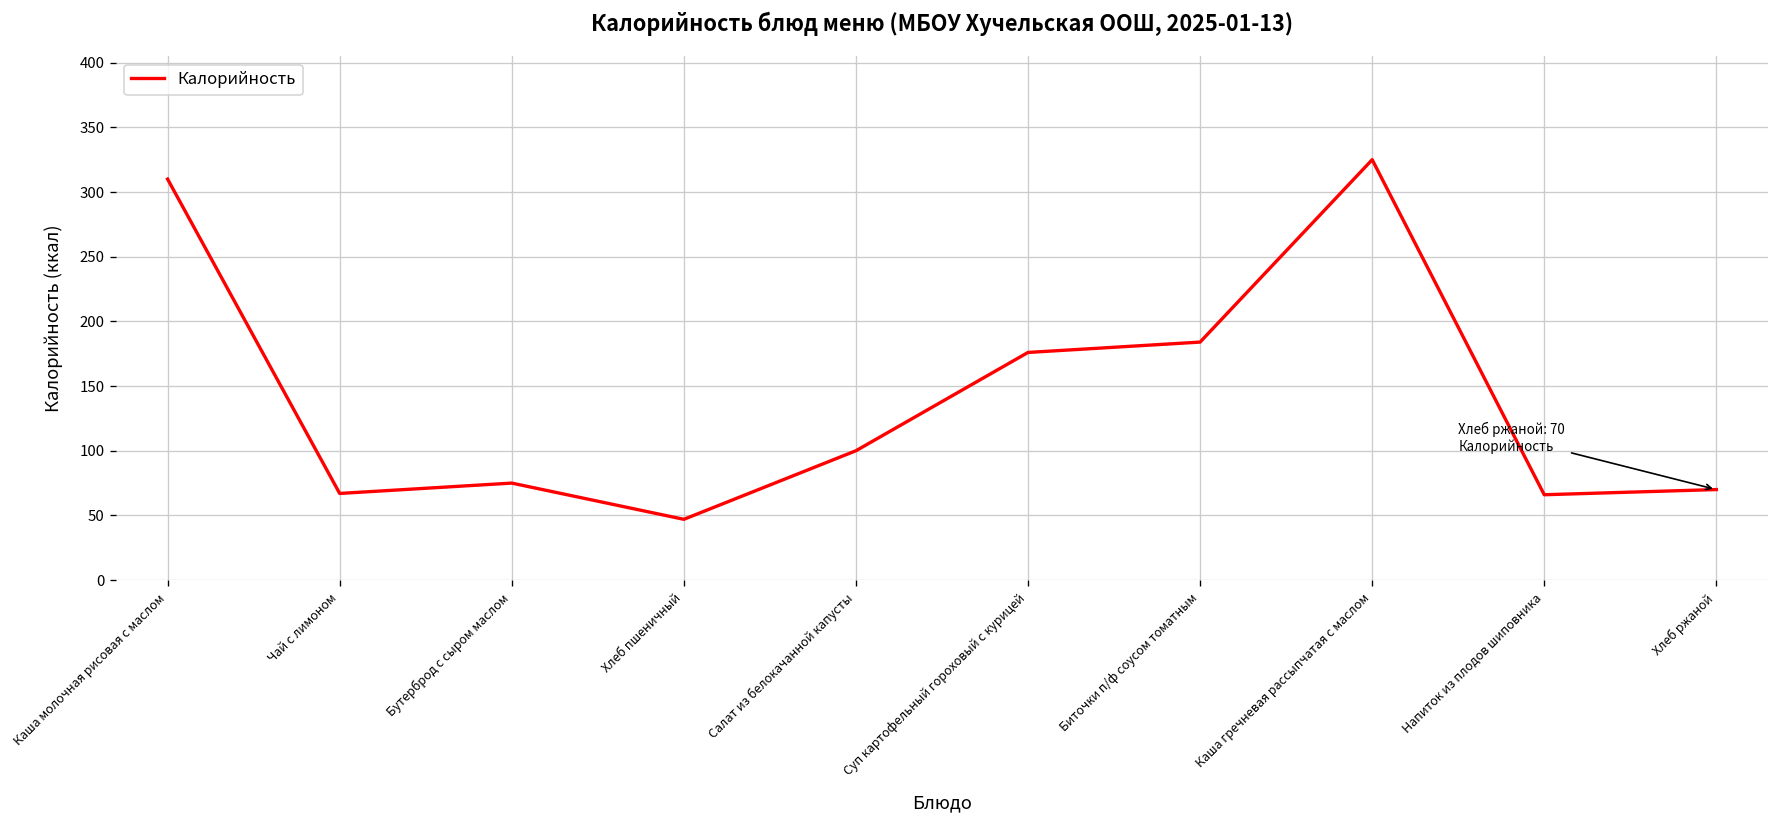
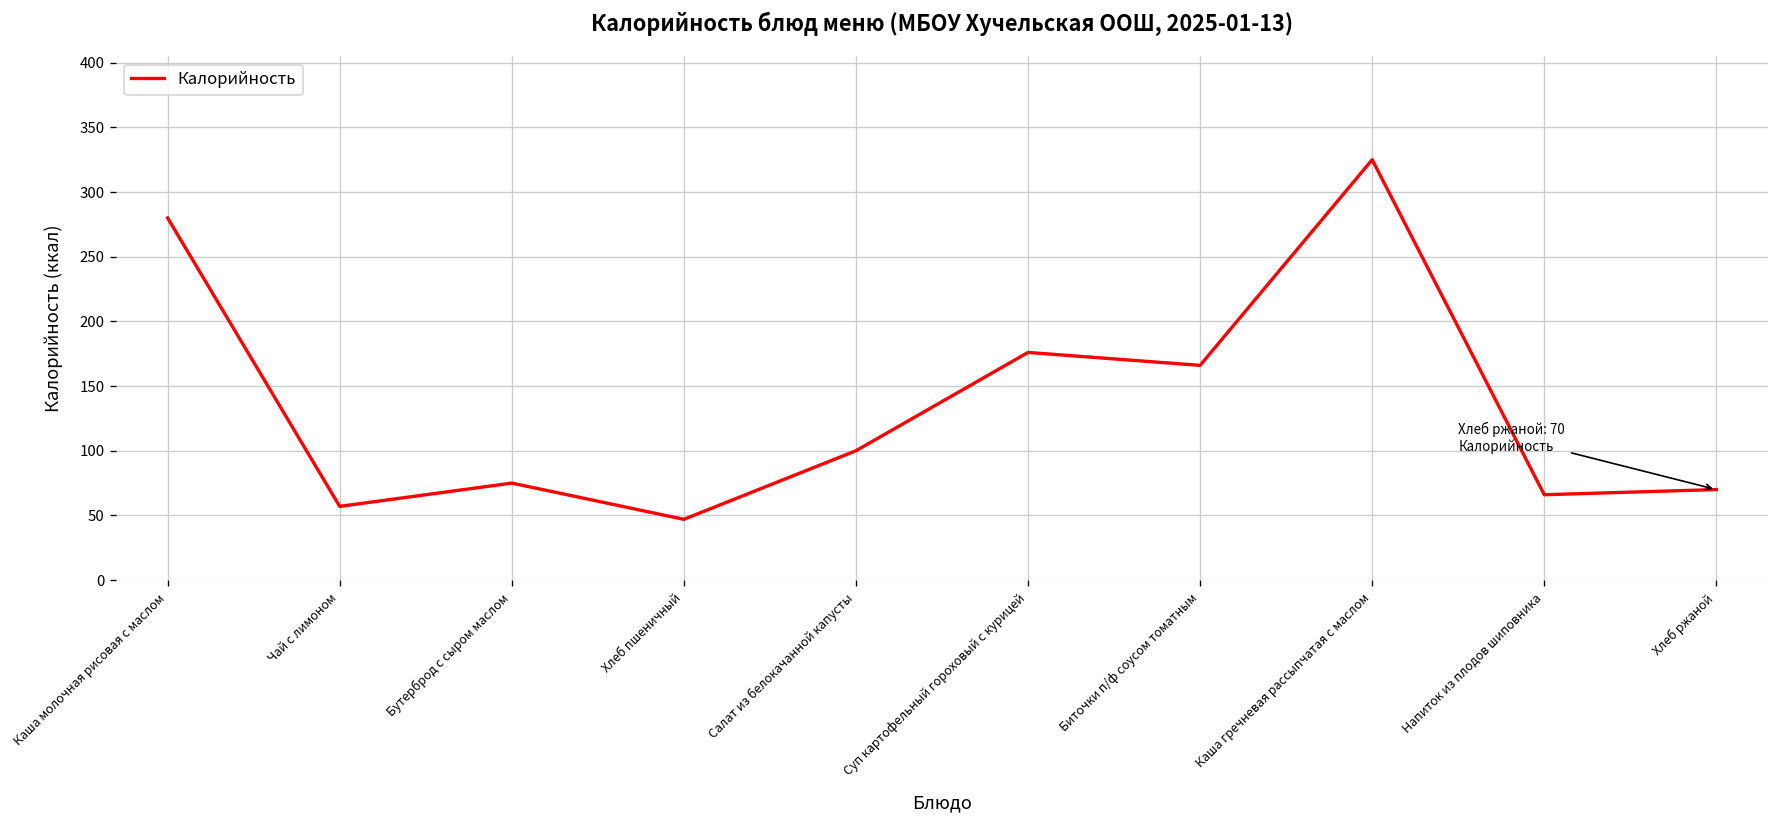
Каша молочная рисовая с маслом: 310 -> 280
Чай с лимоном: 67 -> 57
Биточки п/ф соусом томатным: 184 -> 166
